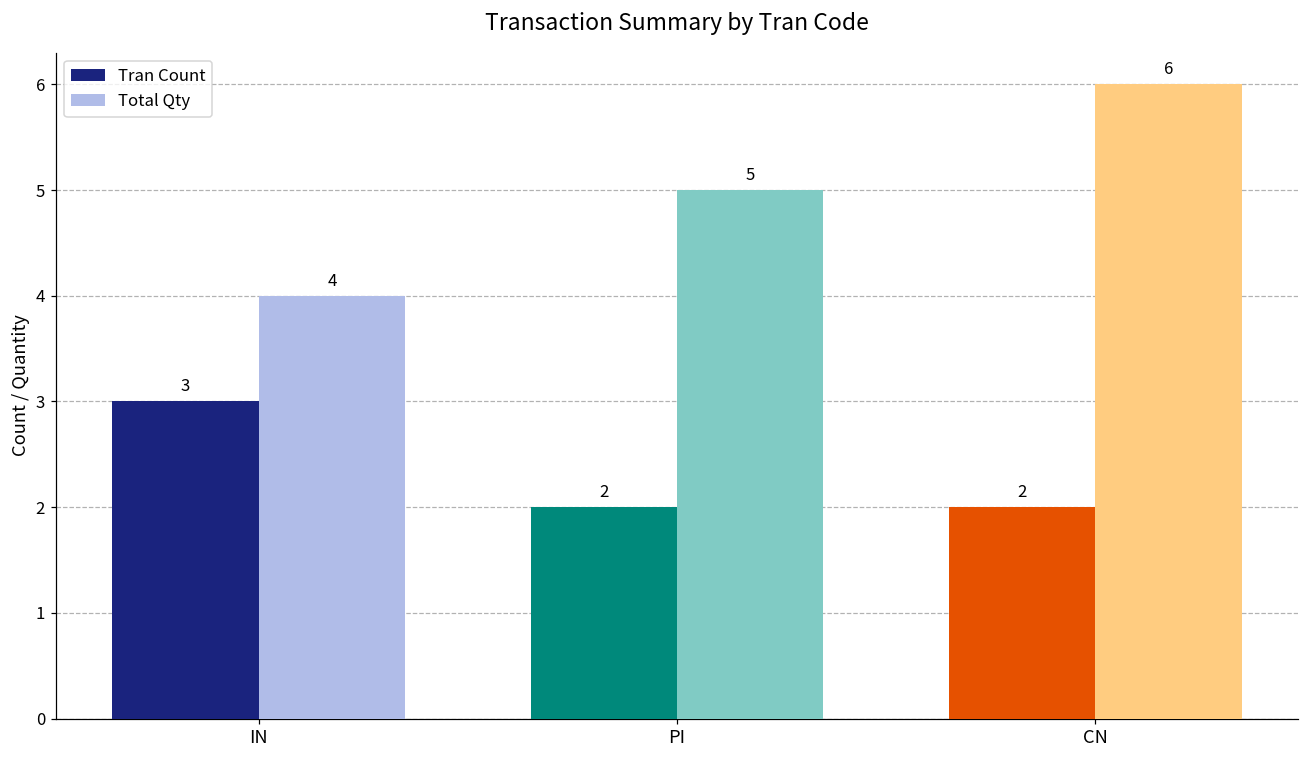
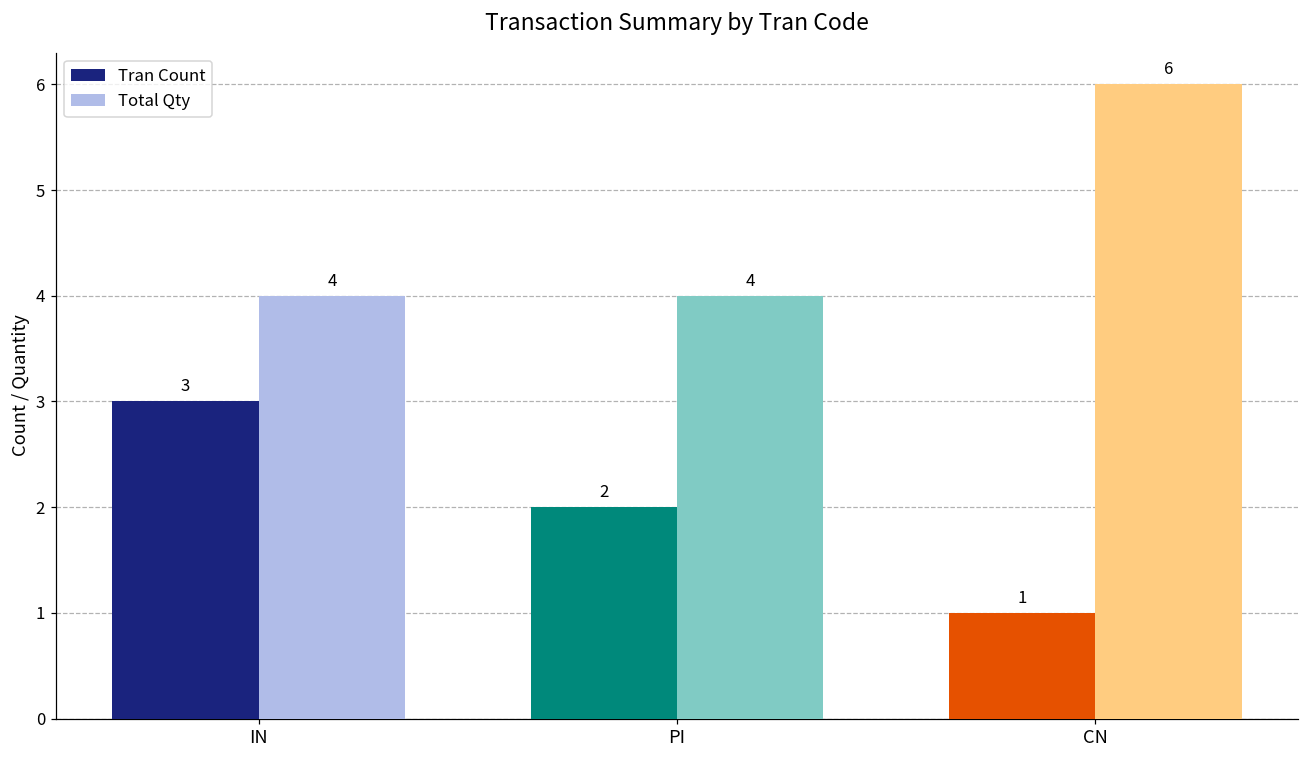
Total Qty, PI: 5 -> 4
Tran Count, CN: 2 -> 1
